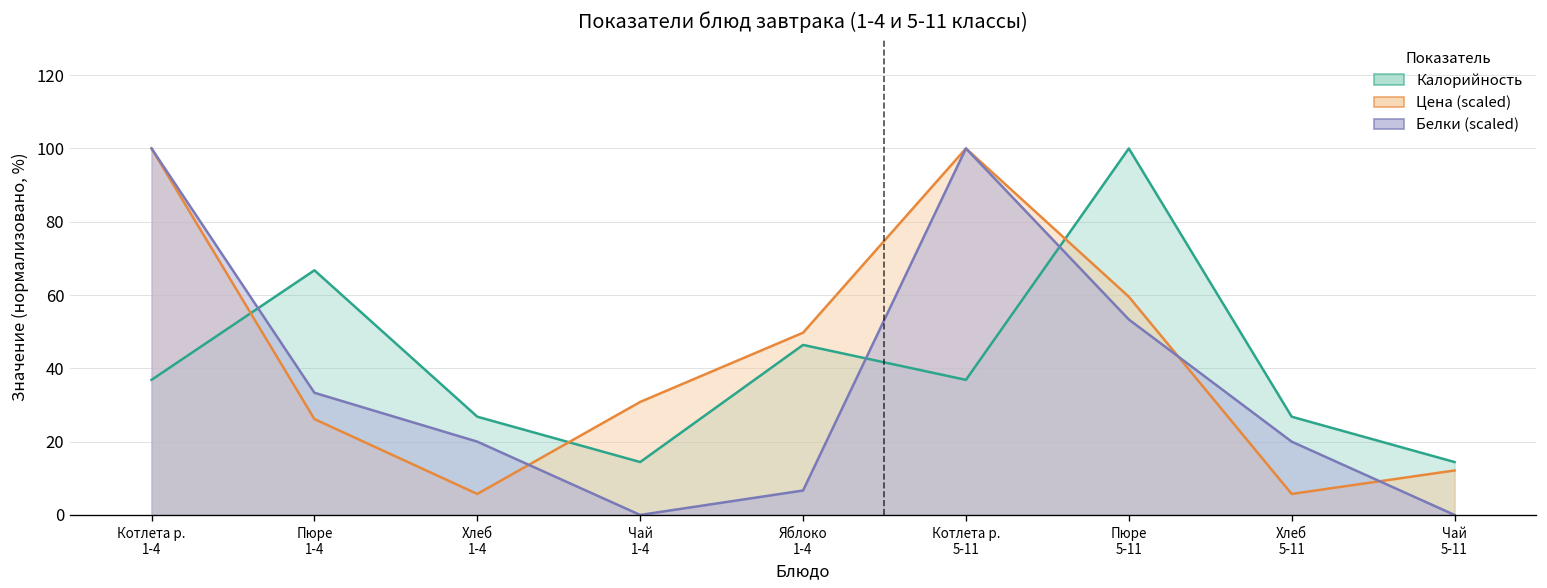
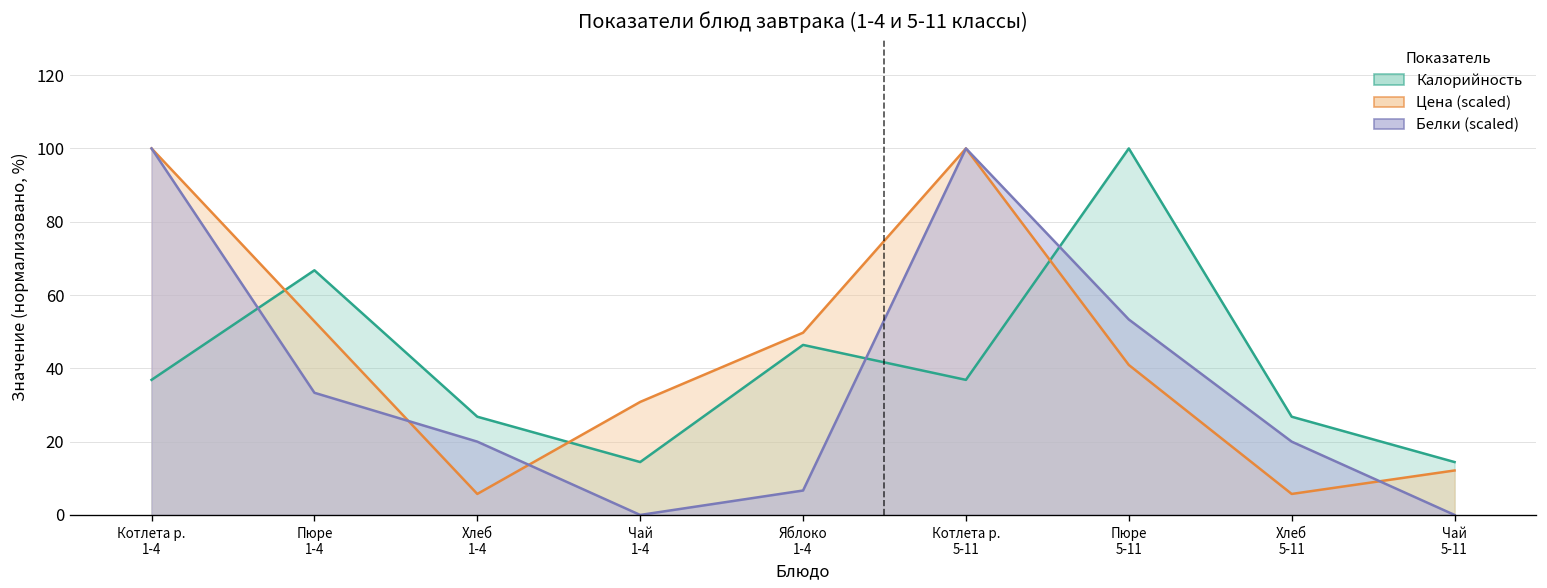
Цена (scaled), Пюре 1-4: 26 -> 53
Цена (scaled), Пюре 5-11: 60 -> 41
